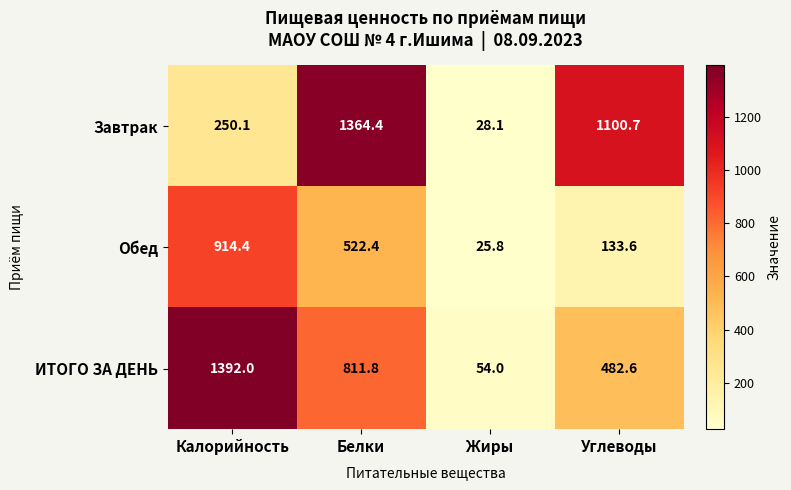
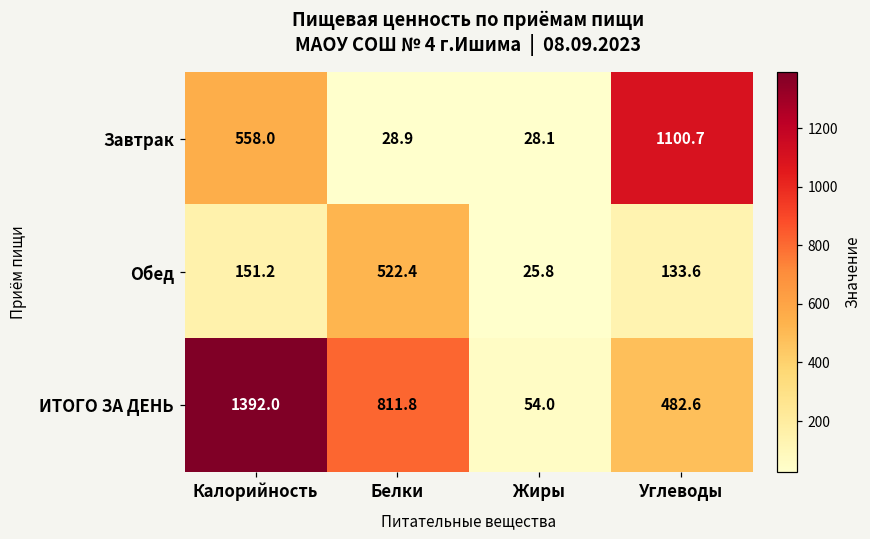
Завтрак, Калорийность: 250.1 -> 558.0
Завтрак, Белки: 1364.4 -> 28.9
Обед, Калорийность: 914.4 -> 151.2
